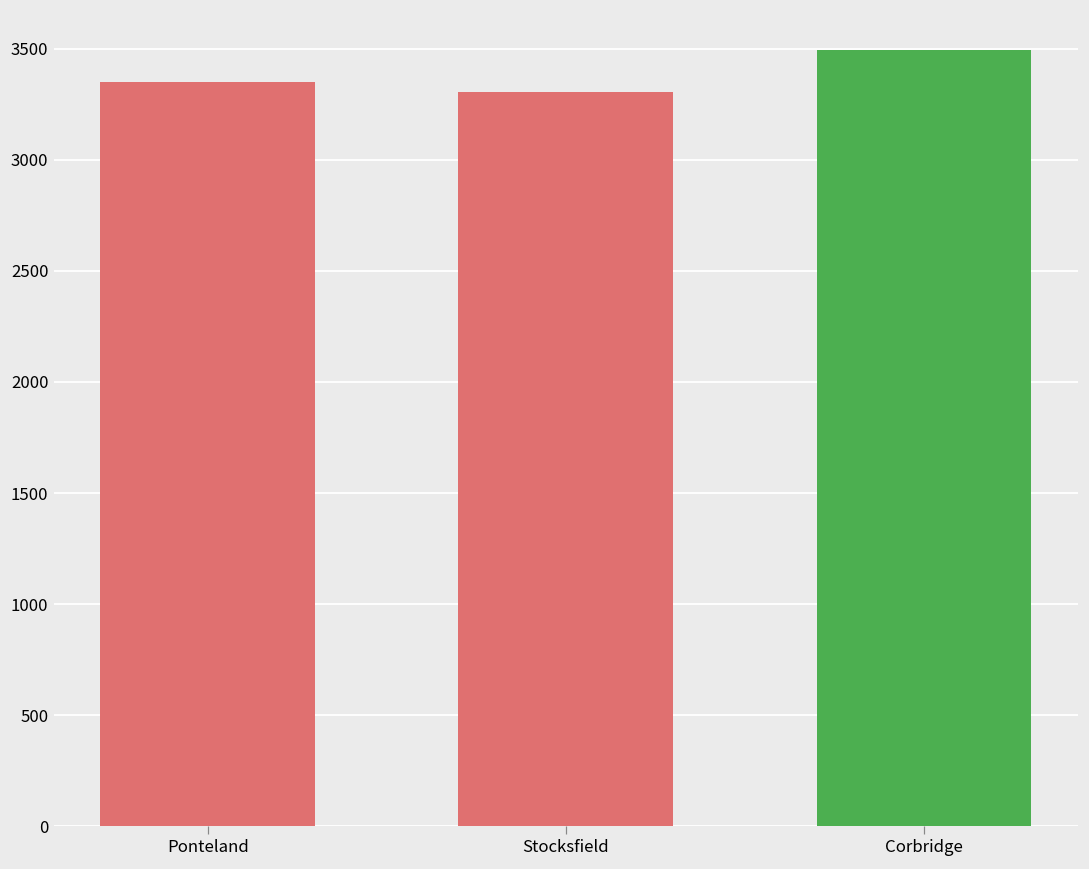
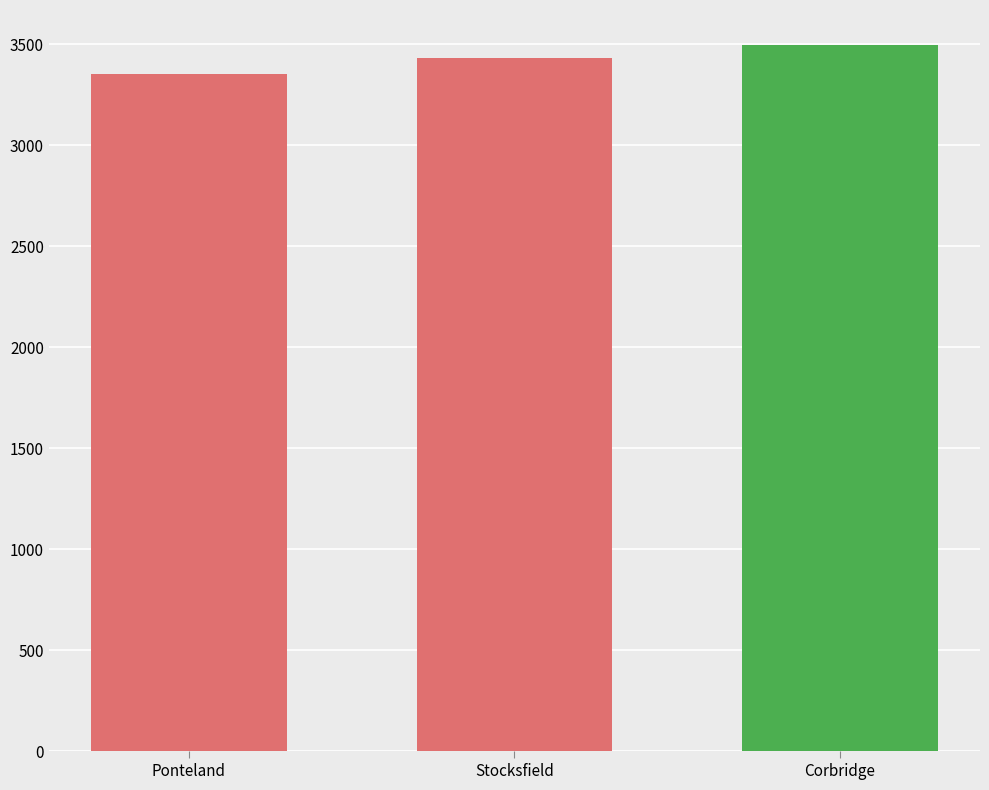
Stocksfield: 3310 -> 3430
